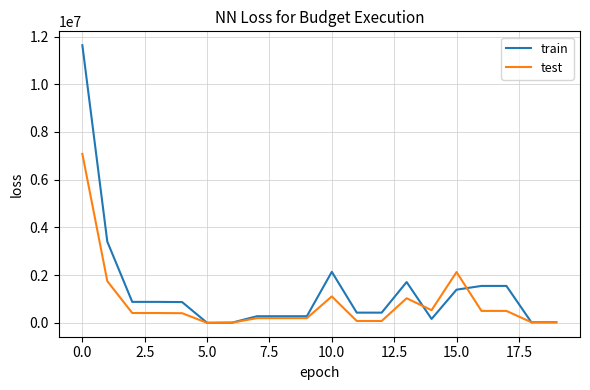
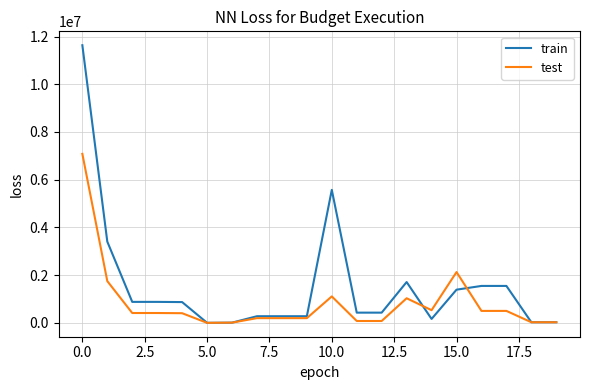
train, 10.0: 2100000 -> 5600000
